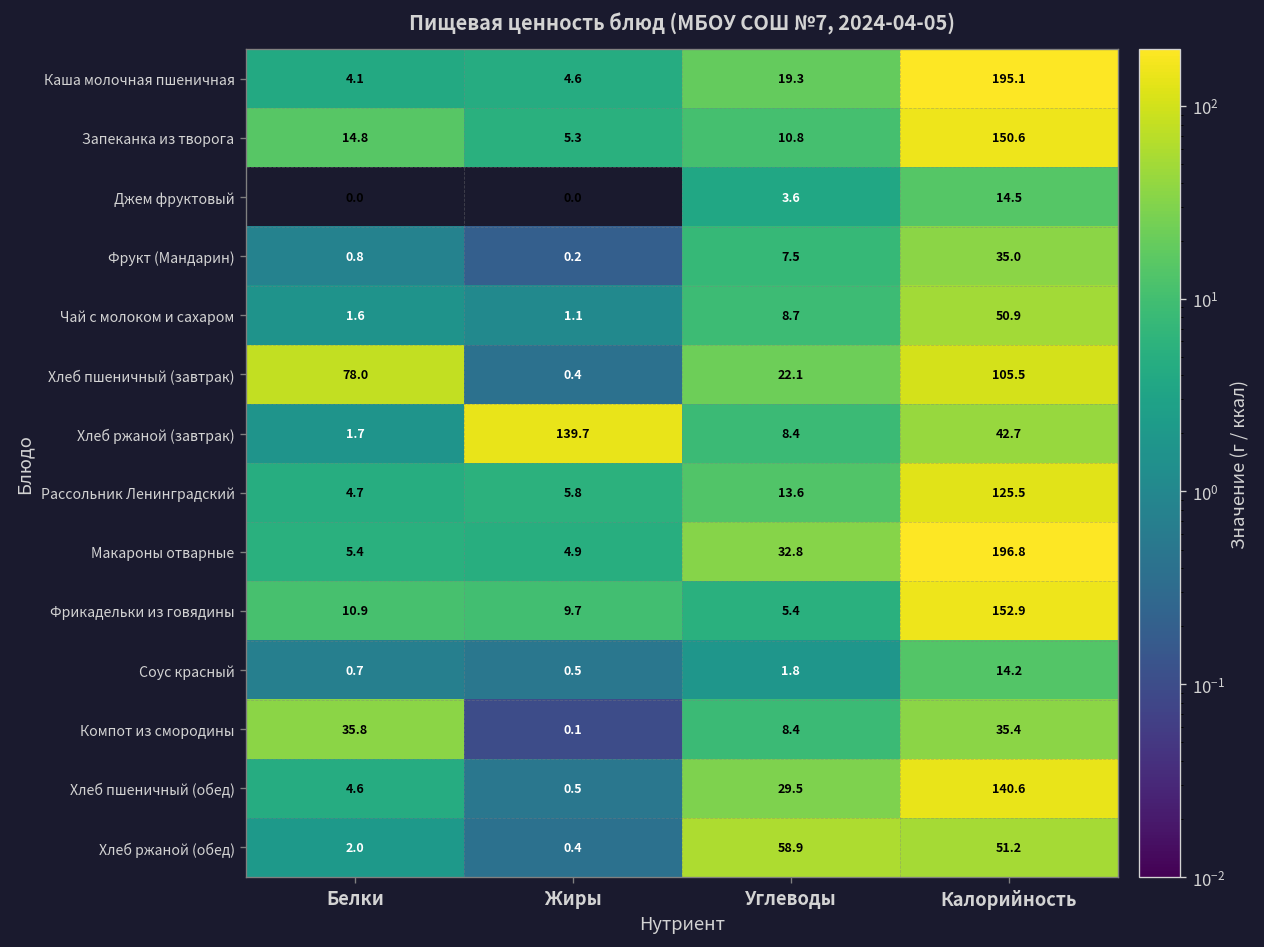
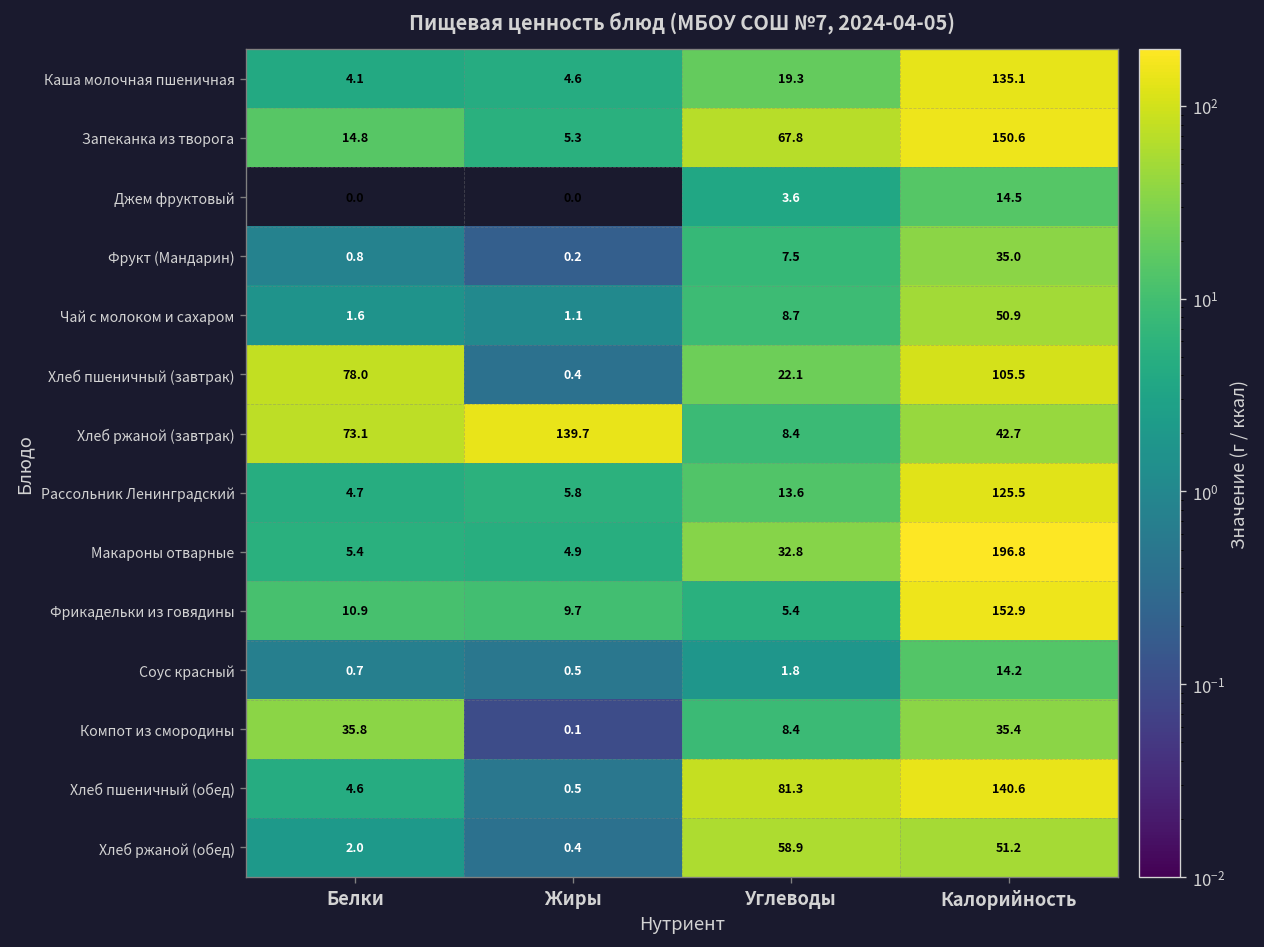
Каша молочная пшеничная, Калорийность: 195.1 -> 135.1
Запеканка из творога, Углеводы: 10.8 -> 67.8
Хлеб ржаной (завтрак), Белки: 1.7 -> 73.1
Хлеб пшеничный (обед), Углеводы: 29.5 -> 81.3
